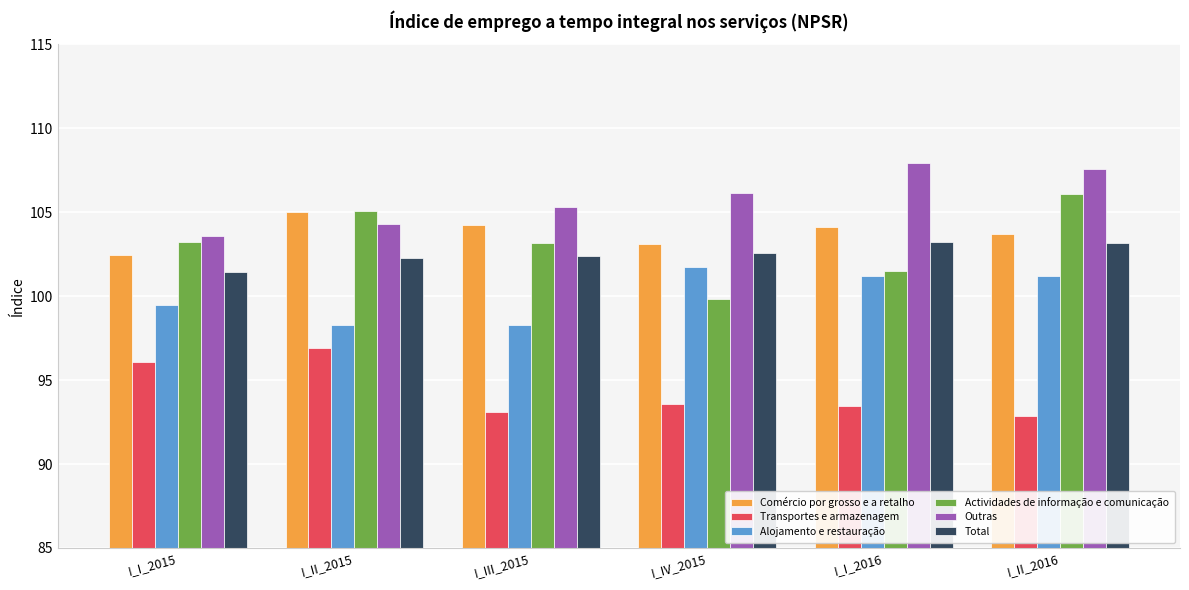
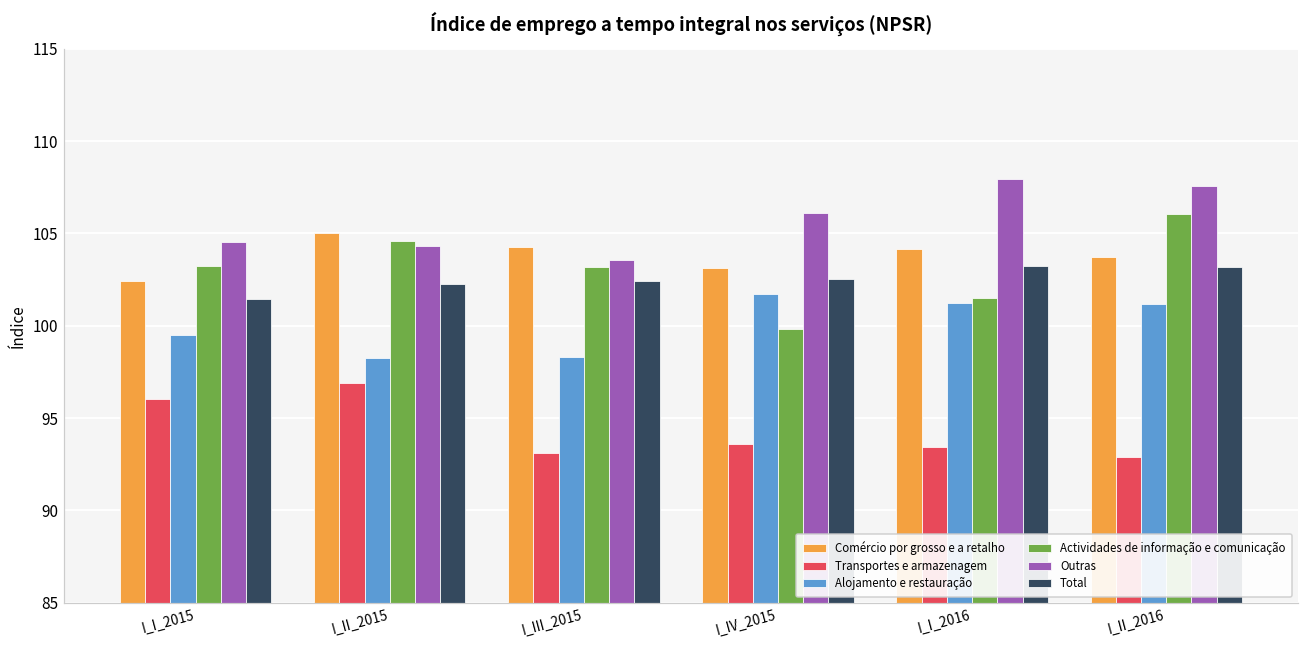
Outras, I_I_2015: 103.6 -> 104.5
Actividades de informação e comunicação, I_II_2015: 105.1 -> 104.6
Outras, I_III_2015: 105.3 -> 103.6
